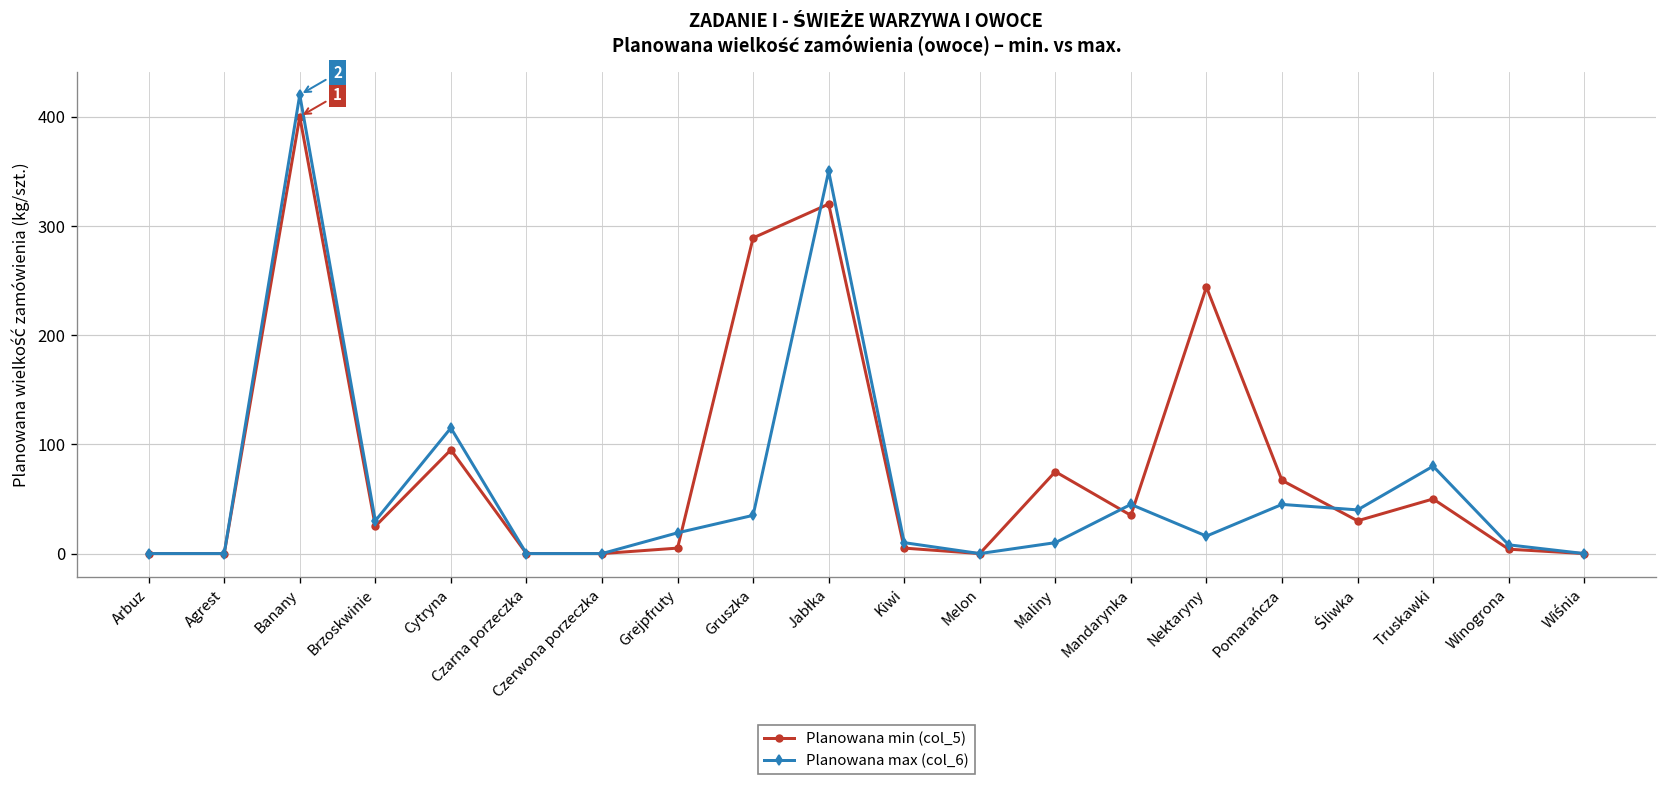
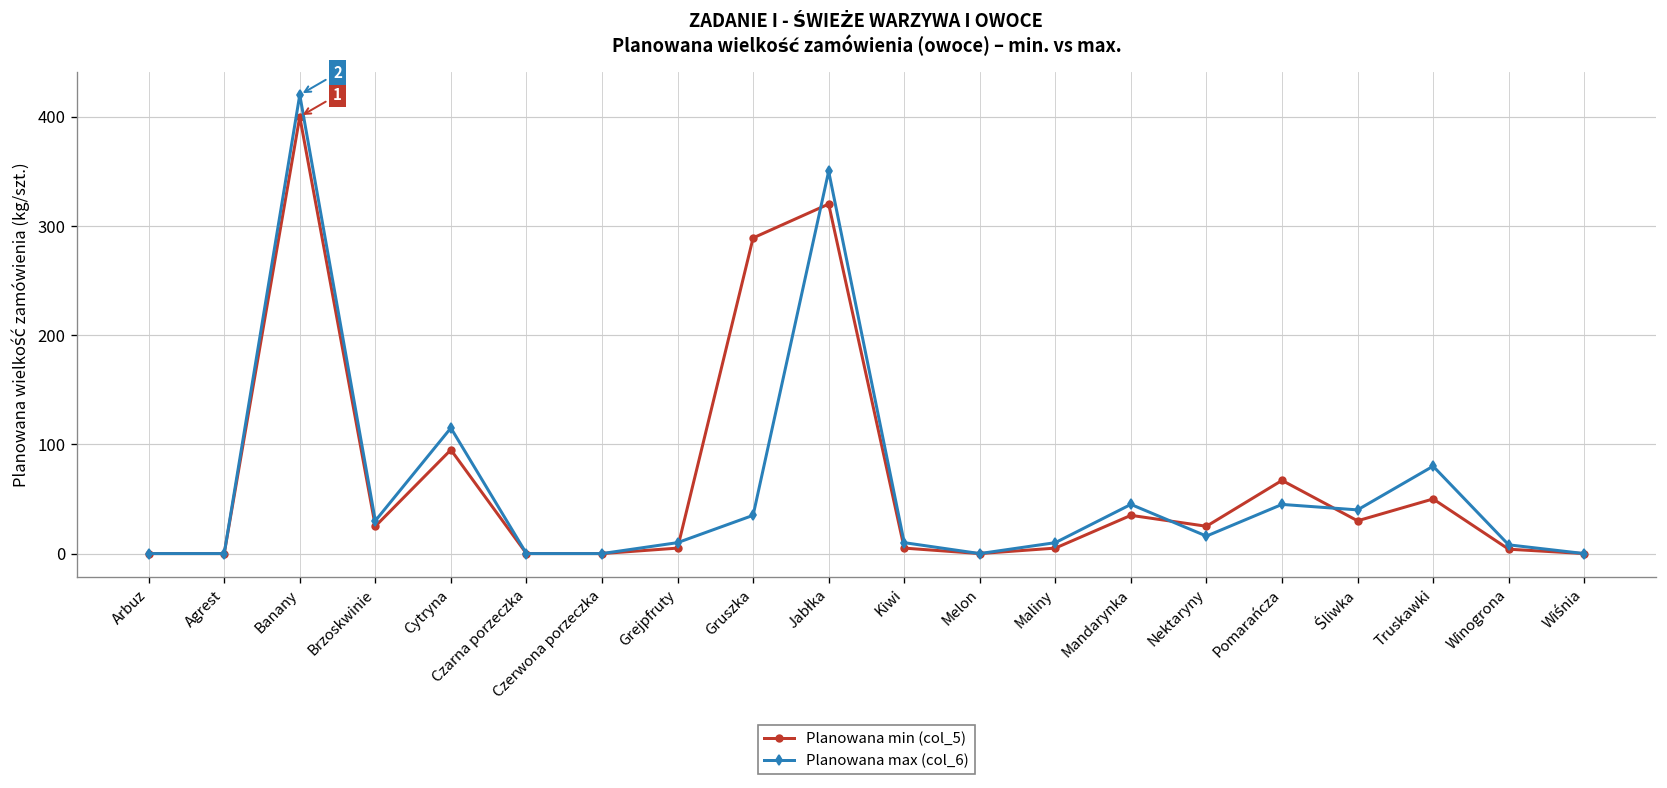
Planowana max (col_6), Grejpfruty: 20 -> 10
Planowana min (col_5), Maliny: 80 -> 10
Planowana min (col_5), Nektaryny: 240 -> 30
